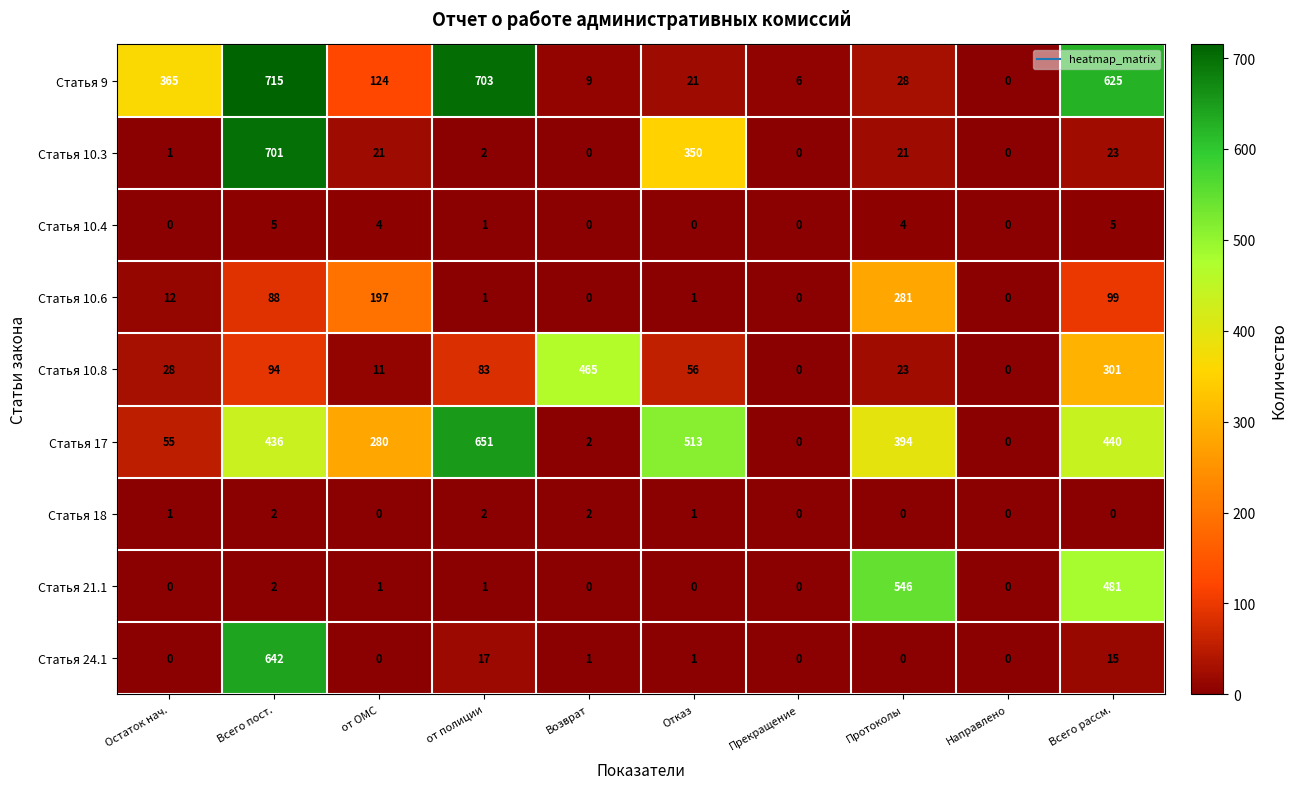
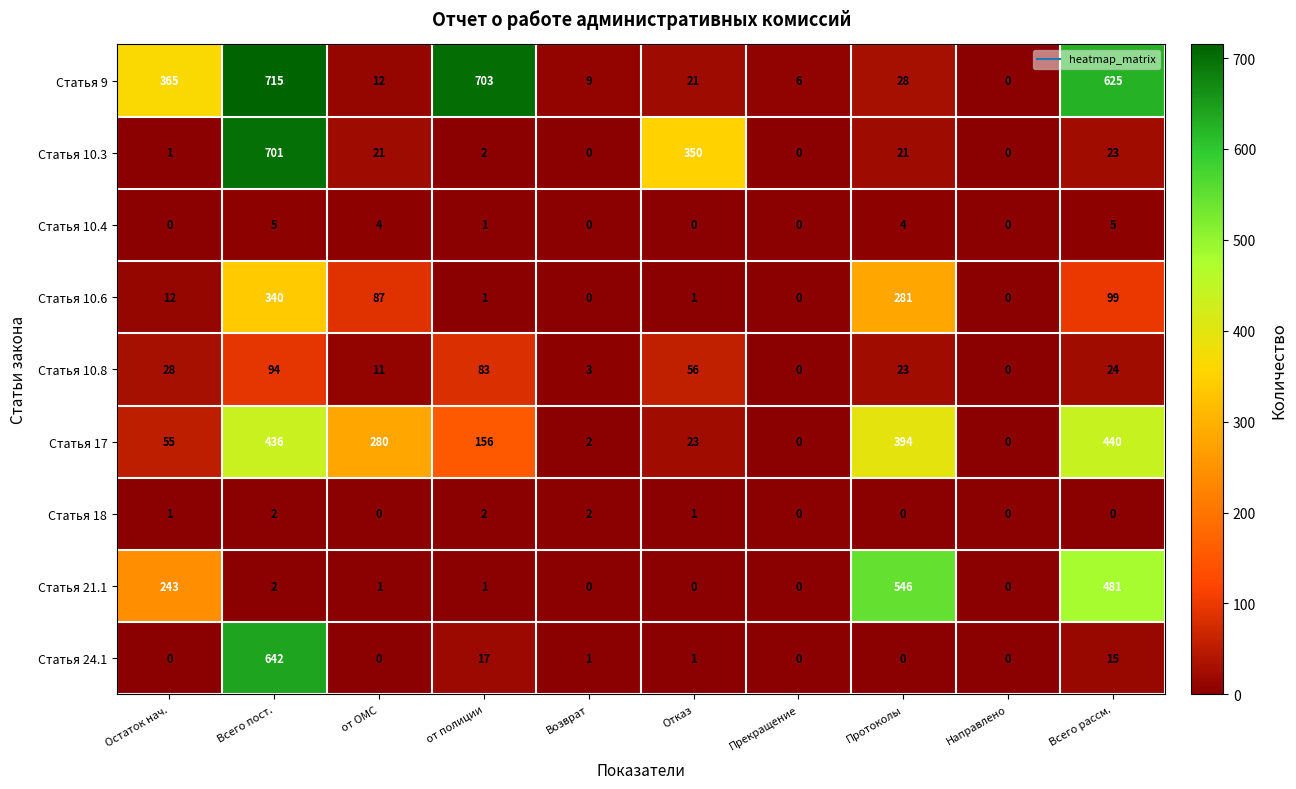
Статья 9, от ОМС: 124 -> 12
Статья 10.6, Всего пост.: 88 -> 340
Статья 10.6, от ОМС: 197 -> 87
Статья 10.8, Возврат: 465 -> 3
Статья 10.8, Всего рассм.: 301 -> 24
Статья 17, от полиции: 651 -> 156
Статья 17, Отказ: 513 -> 23
Статья 21.1, Остаток нач.: 0 -> 243
